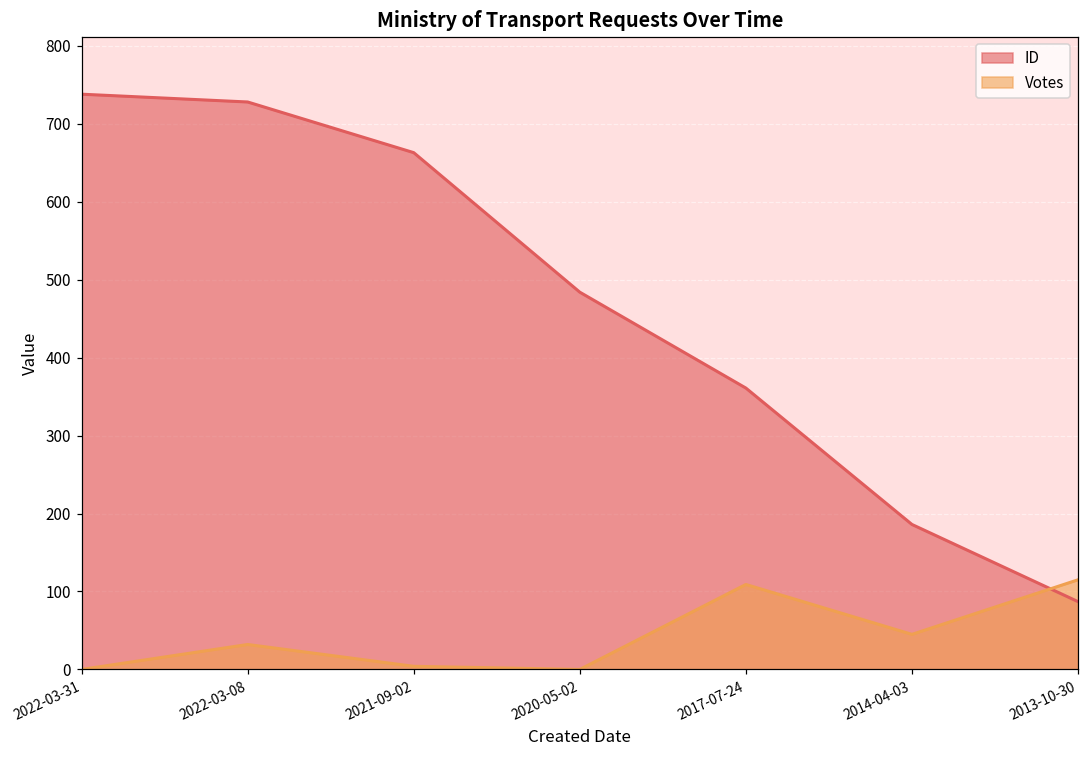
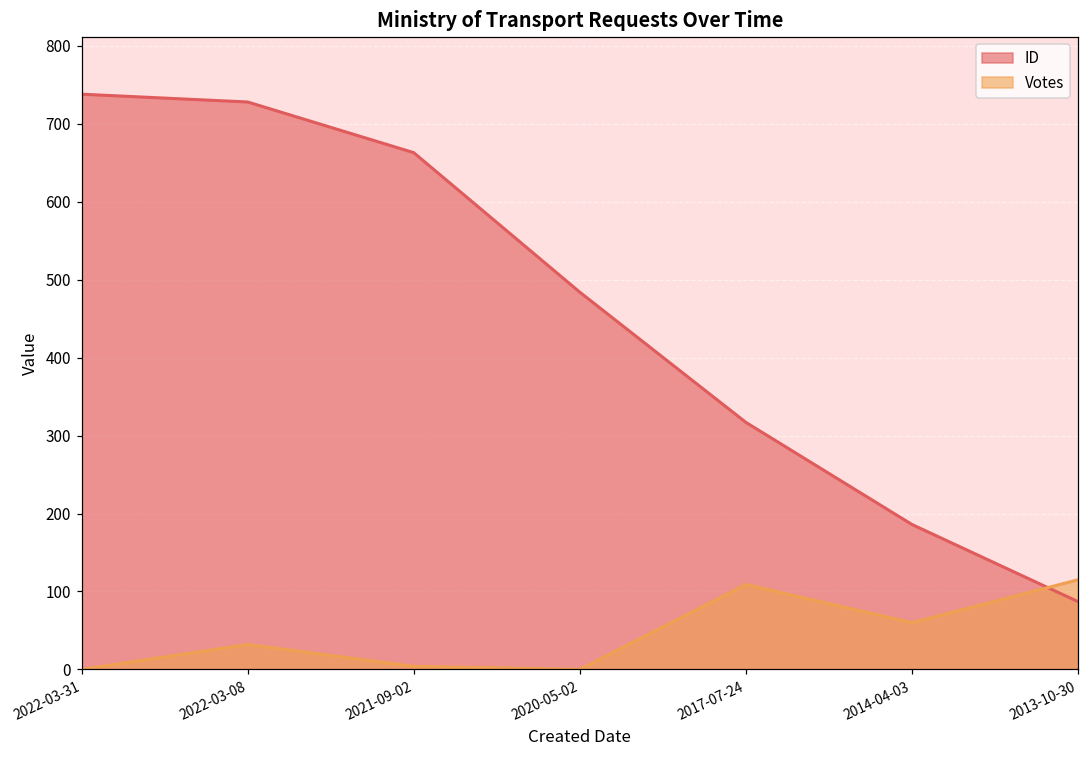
ID, 2017-07-24: 360 -> 320
Votes, 2014-04-03: 50 -> 60
